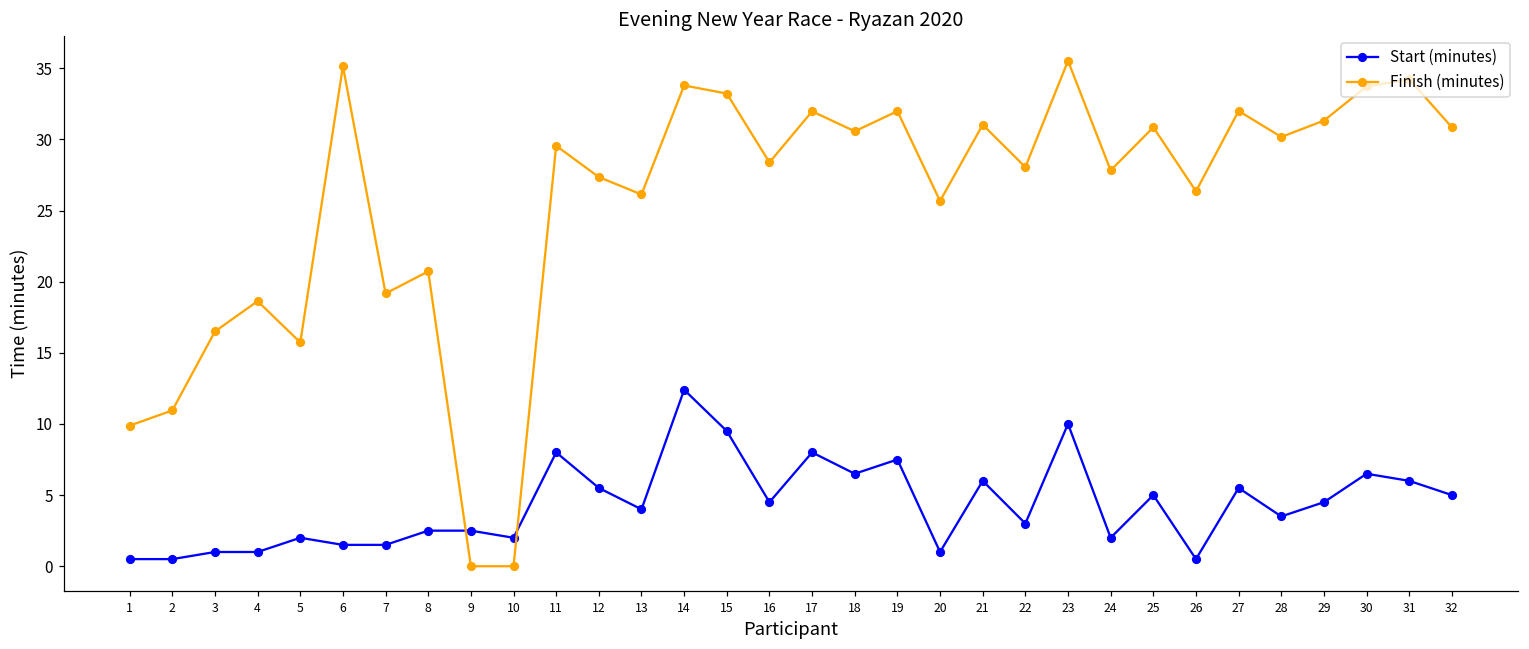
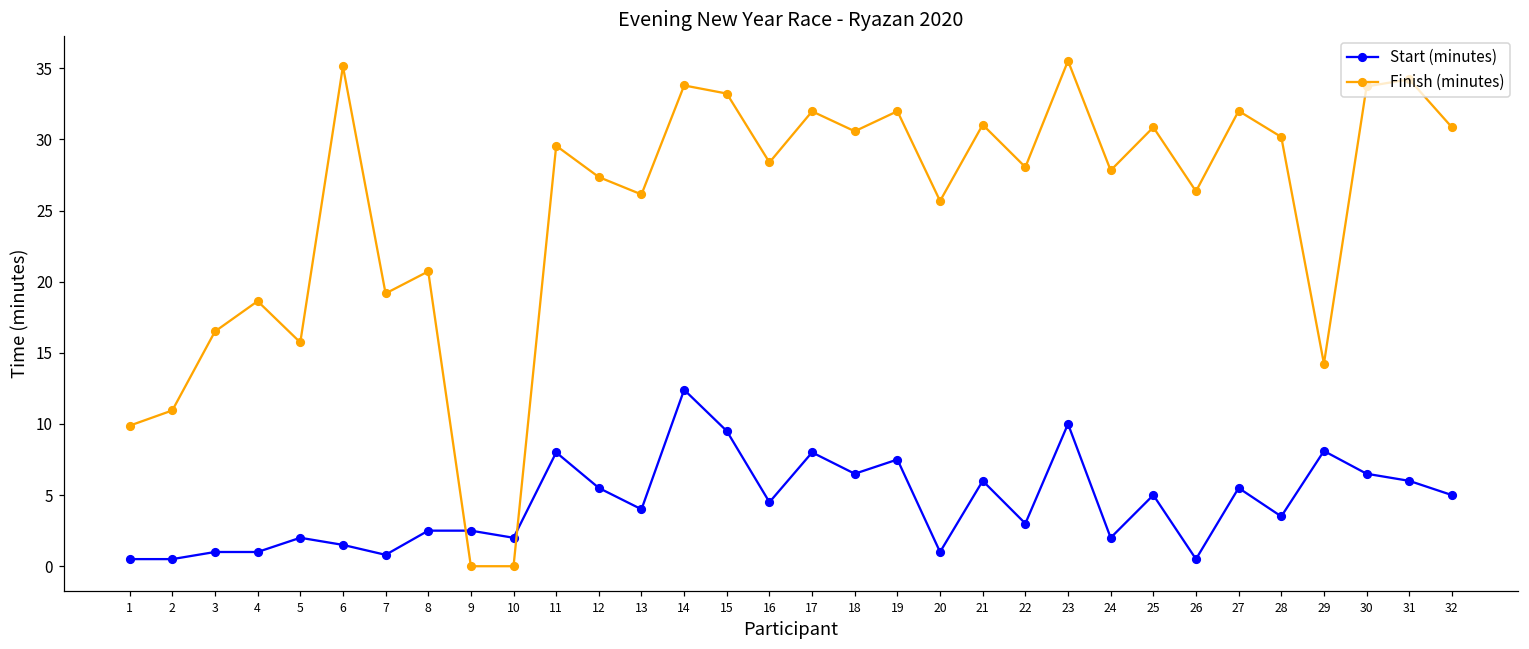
Start (minutes), 7: 1.5 -> 0.8
Start (minutes), 29: 4.5 -> 8.1
Finish (minutes), 29: 31.3 -> 14.2
